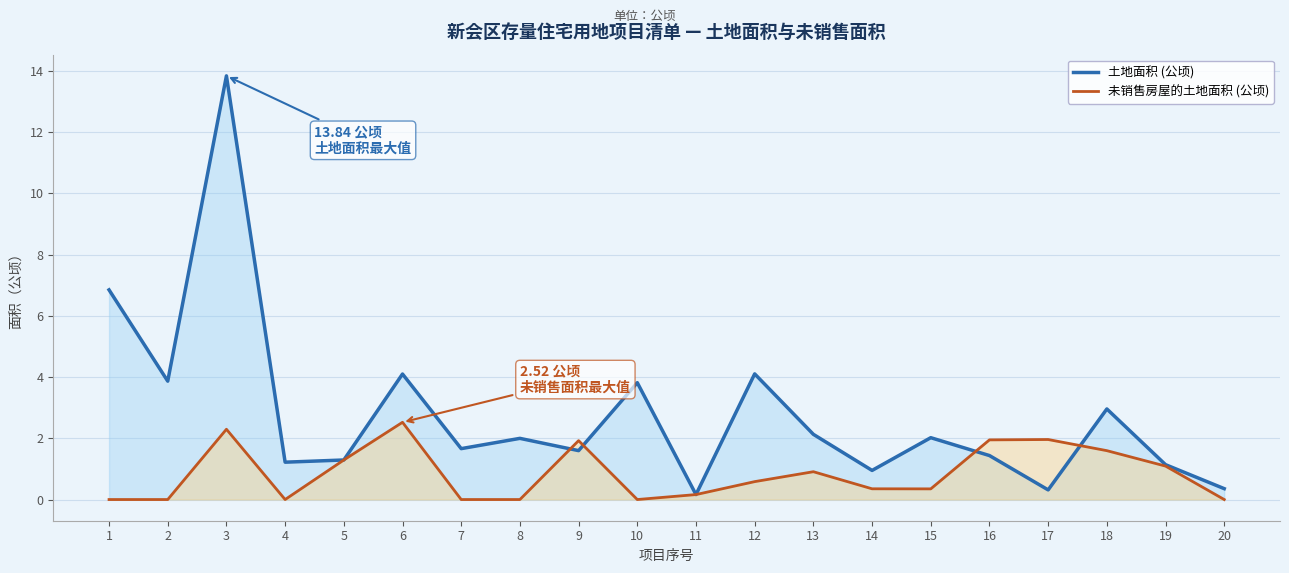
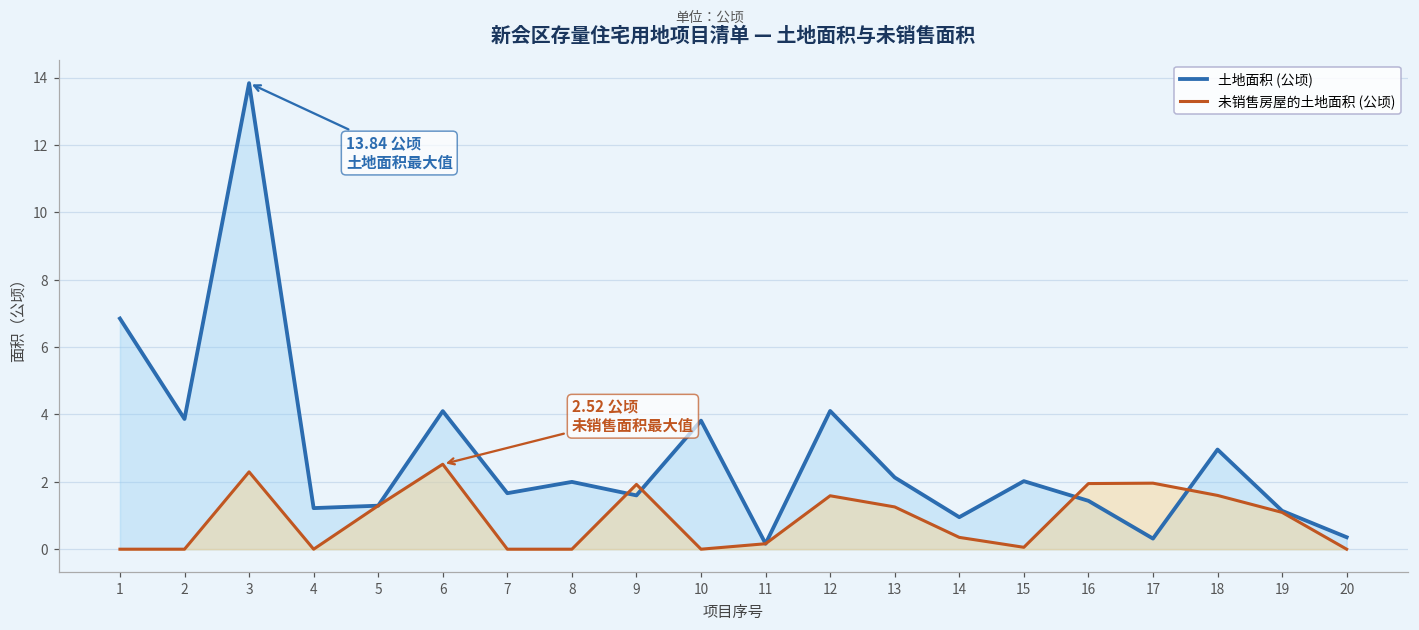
未销售房屋的土地面积 (公顷), 12: 0.6 -> 1.6
未销售房屋的土地面积 (公顷), 13: 0.9 -> 1.3
未销售房屋的土地面积 (公顷), 15: 0.3 -> 0.1
